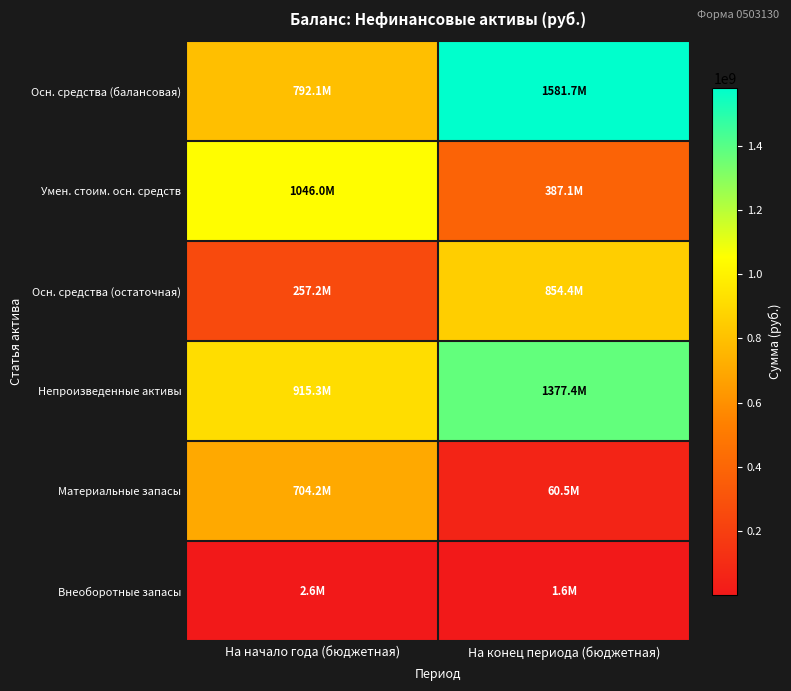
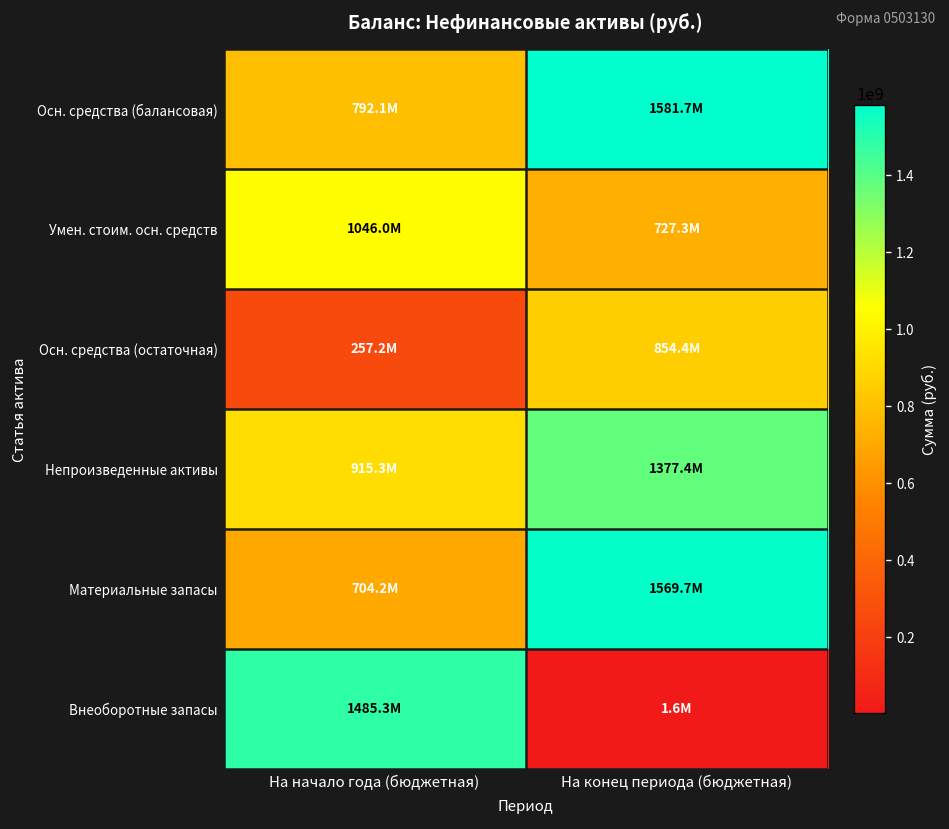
Умен. стоим. осн. средств, На конец периода (бюджетная): 387.1M -> 727.3M
Материальные запасы, На конец периода (бюджетная): 60.5M -> 1569.7M
Внеоборотные запасы, На начало года (бюджетная): 2.6M -> 1485.3M
